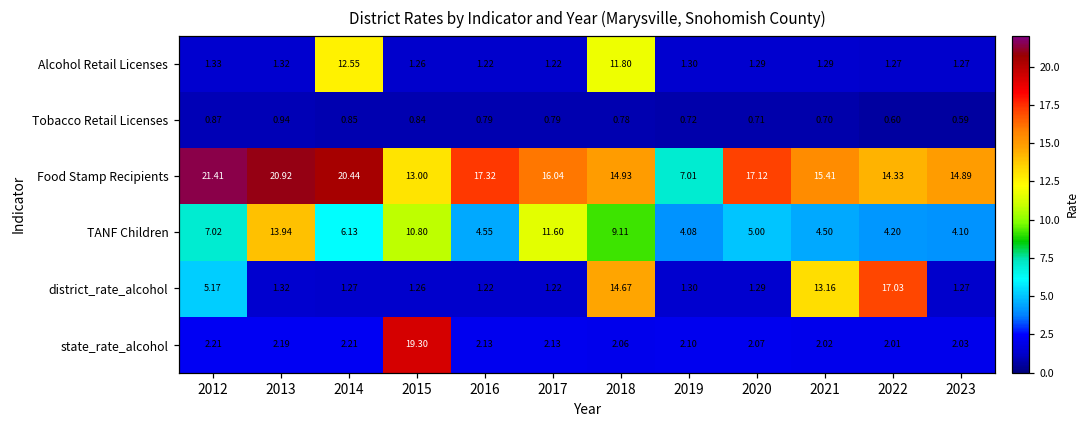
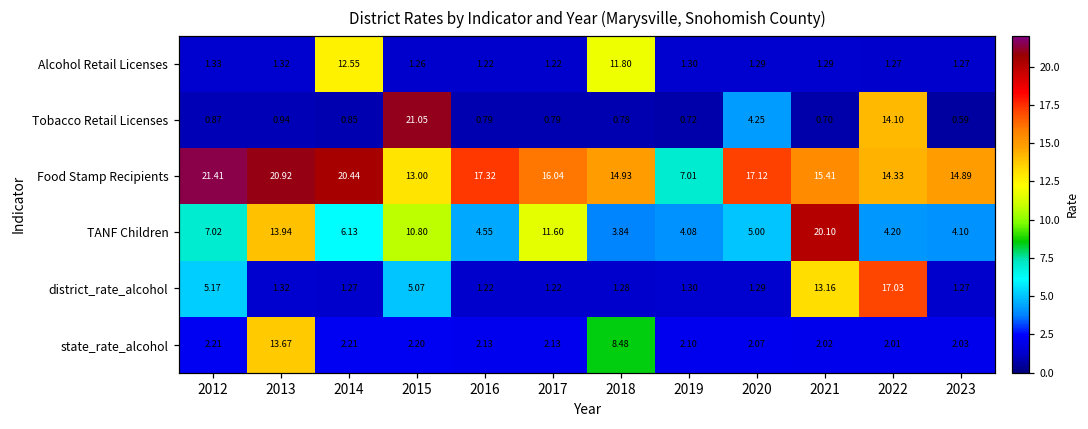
Tobacco Retail Licenses, 2015: 0.84 -> 21.05
Tobacco Retail Licenses, 2020: 0.71 -> 4.25
Tobacco Retail Licenses, 2022: 0.60 -> 14.10
TANF Children, 2018: 9.11 -> 3.84
TANF Children, 2021: 4.50 -> 20.10
district_rate_alcohol, 2015: 1.26 -> 5.07
district_rate_alcohol, 2018: 14.67 -> 1.28
state_rate_alcohol, 2013: 2.19 -> 13.67
state_rate_alcohol, 2015: 19.30 -> 2.20
state_rate_alcohol, 2018: 2.06 -> 8.48
